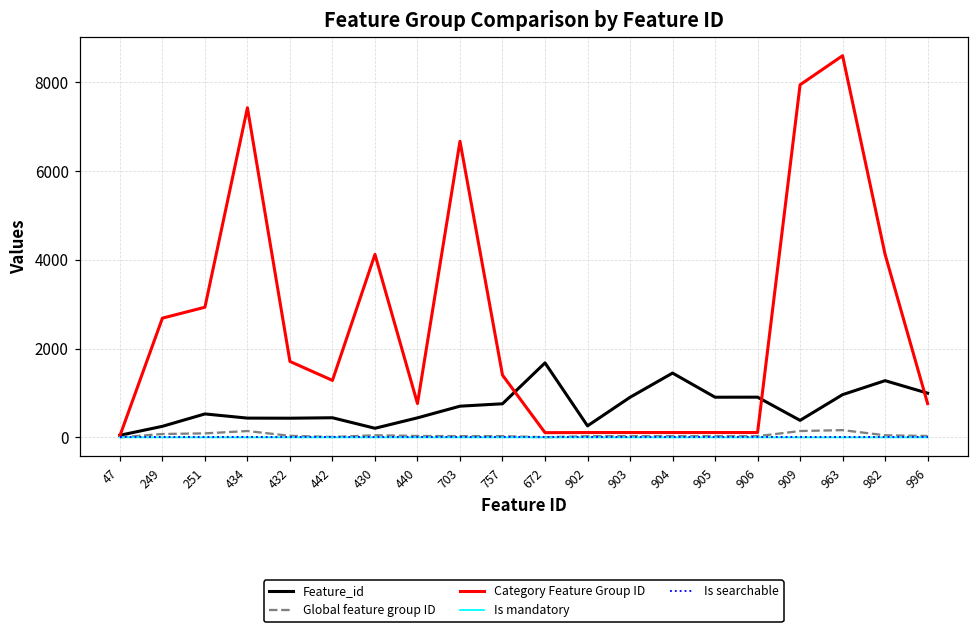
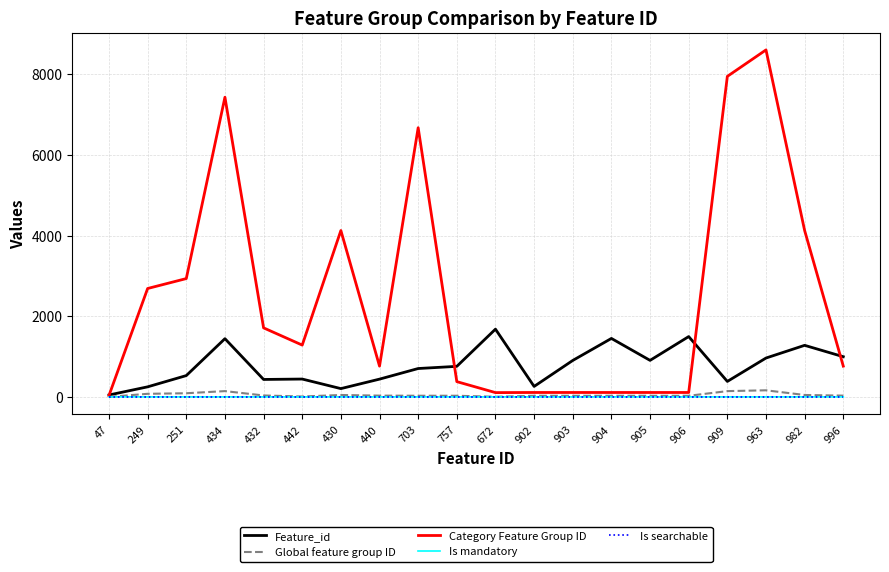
Feature_id, 434: 400 -> 1400
Category Feature Group ID, 757: 1400 -> 400
Feature_id, 906: 900 -> 1500
